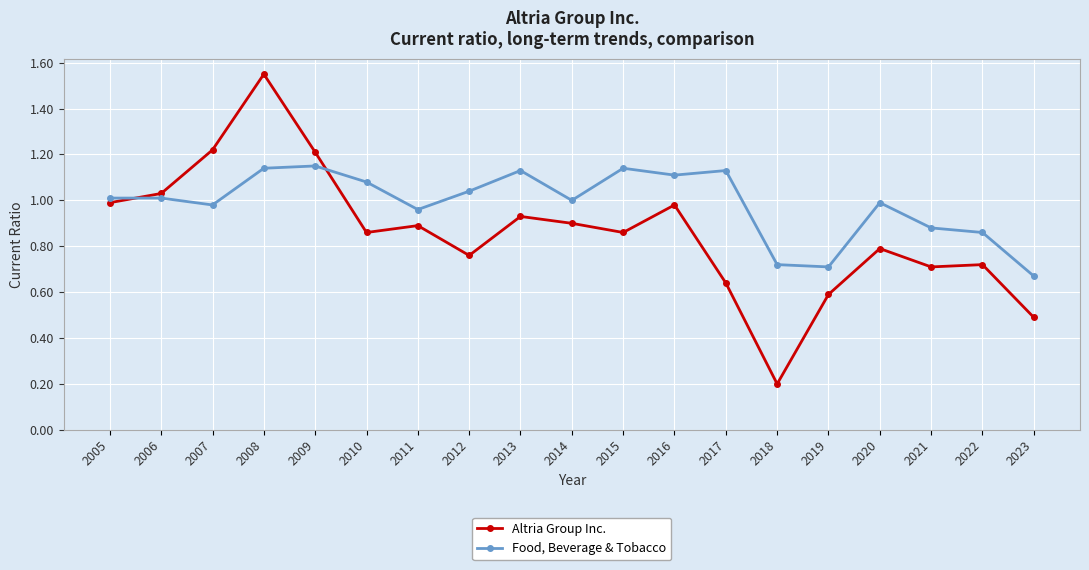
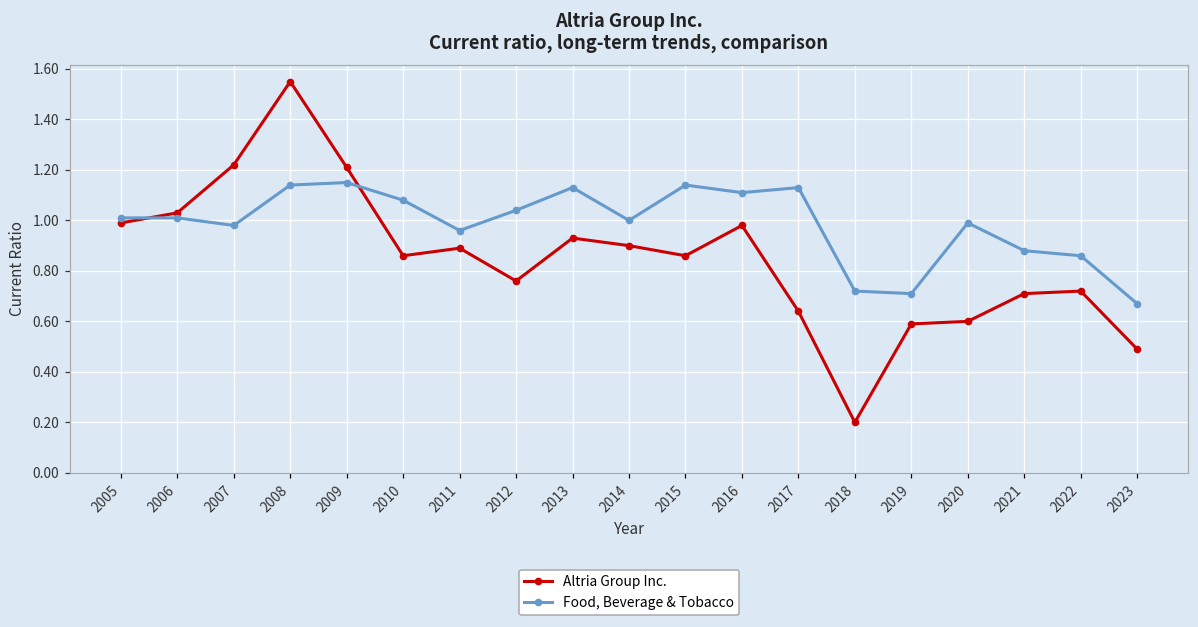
Altria Group Inc., 2020: 0.79 -> 0.60
